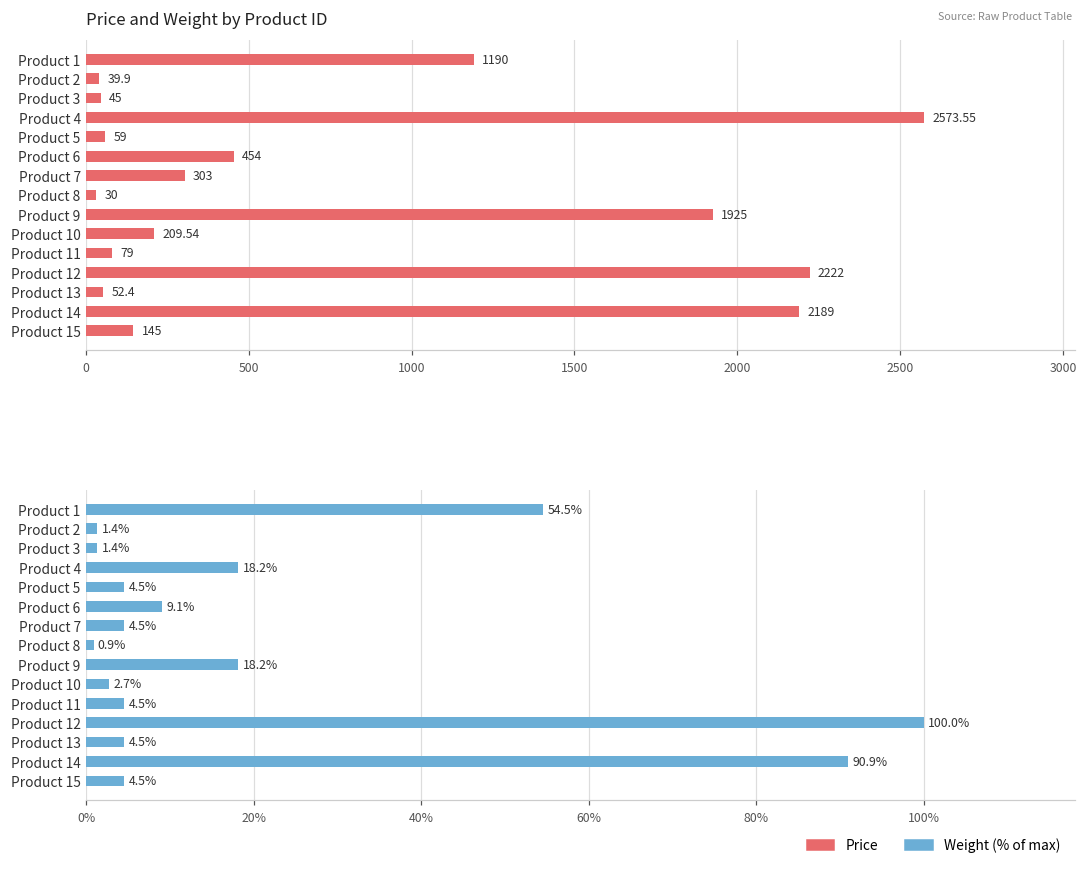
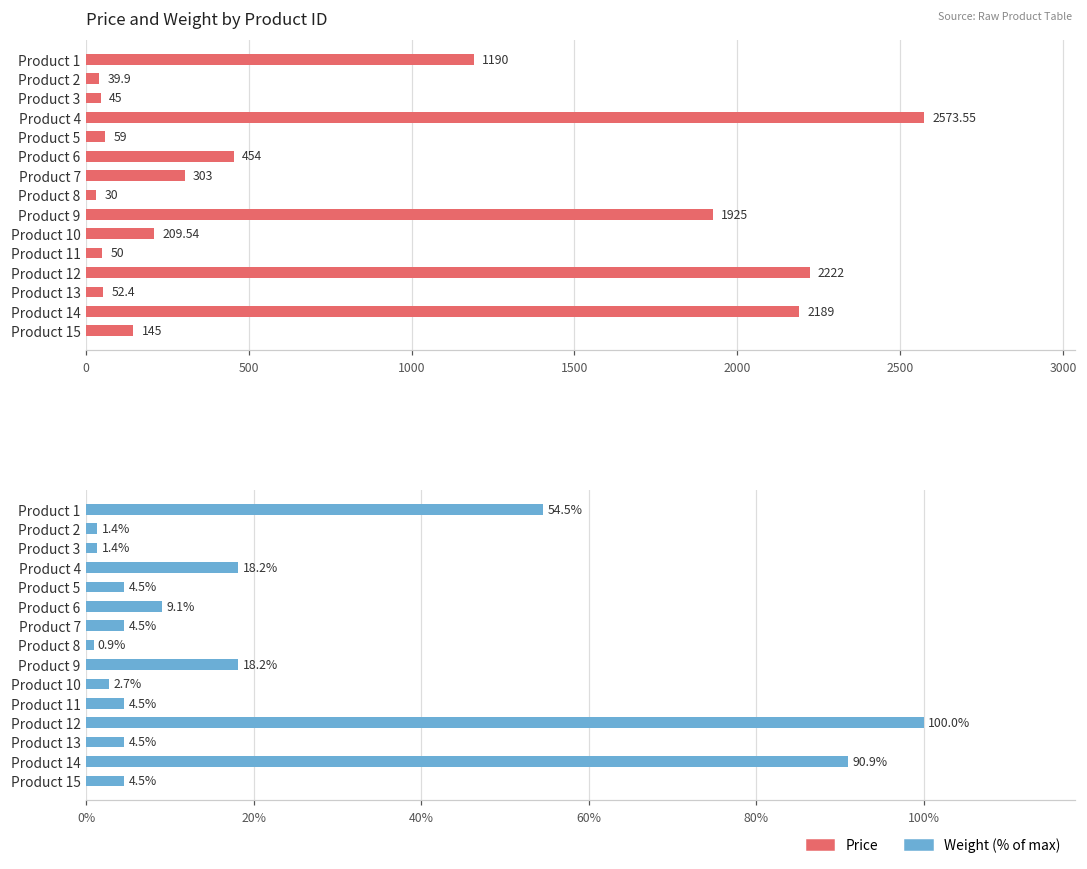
Price and Weight by Product ID, Product 11: 79 -> 50
